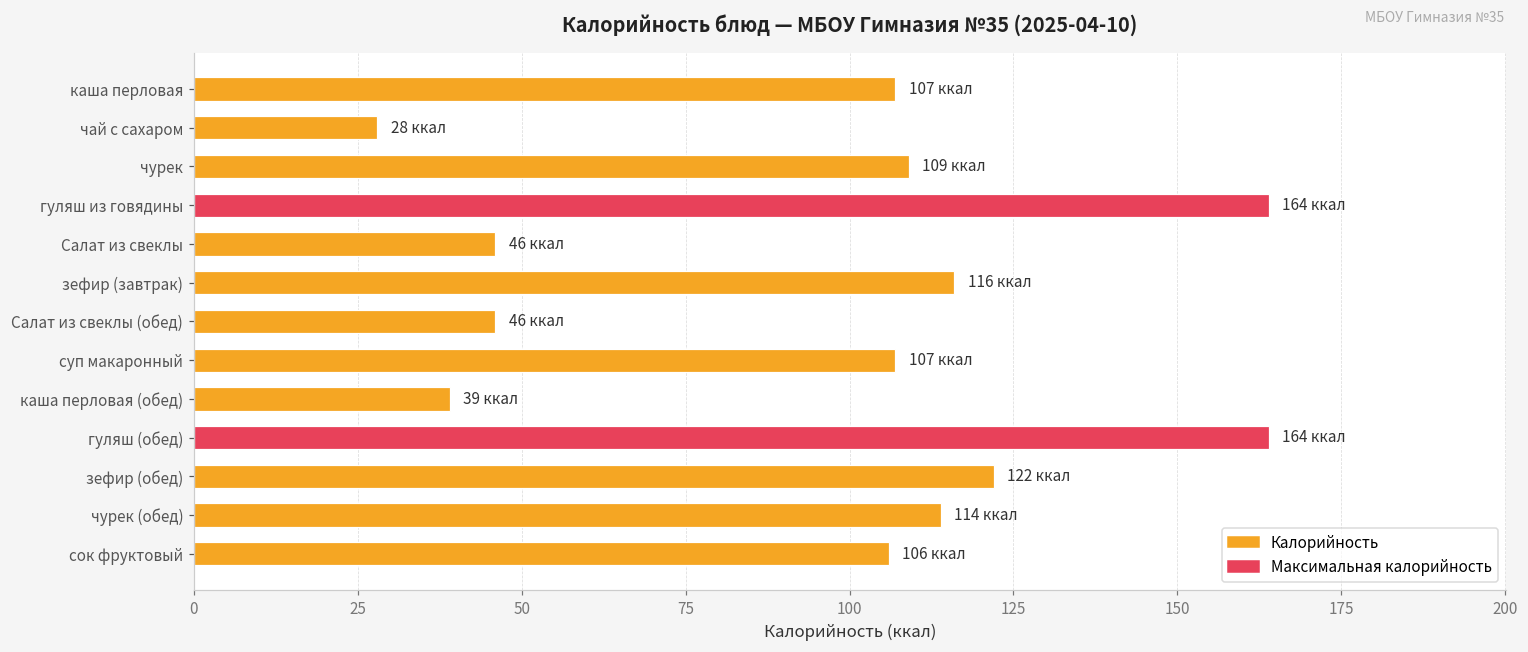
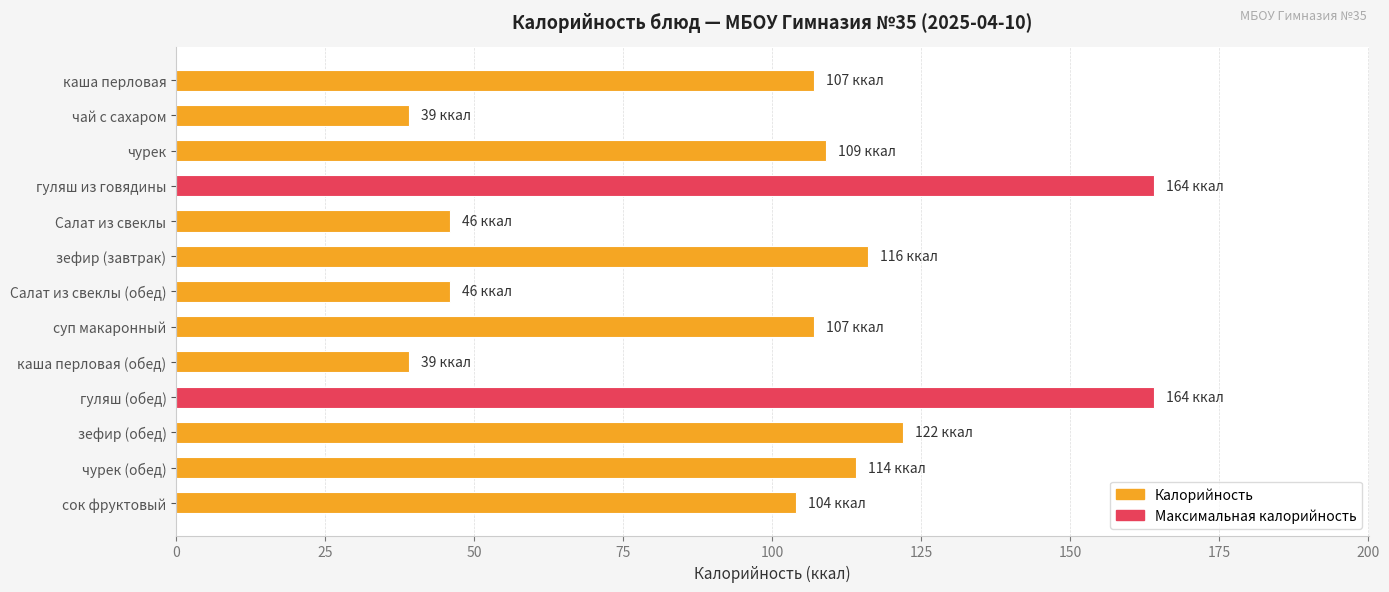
чай с сахаром: 28 -> 39
сок фруктовый: 106 -> 104
